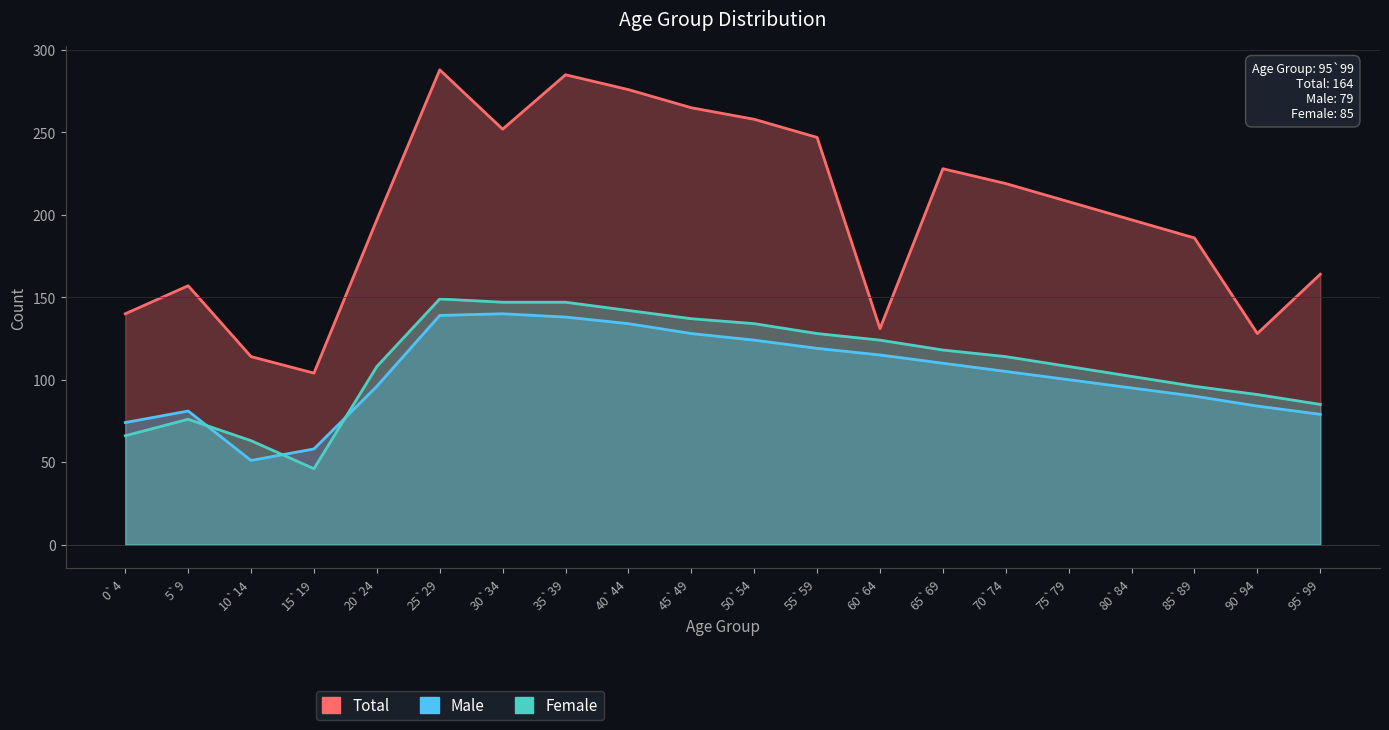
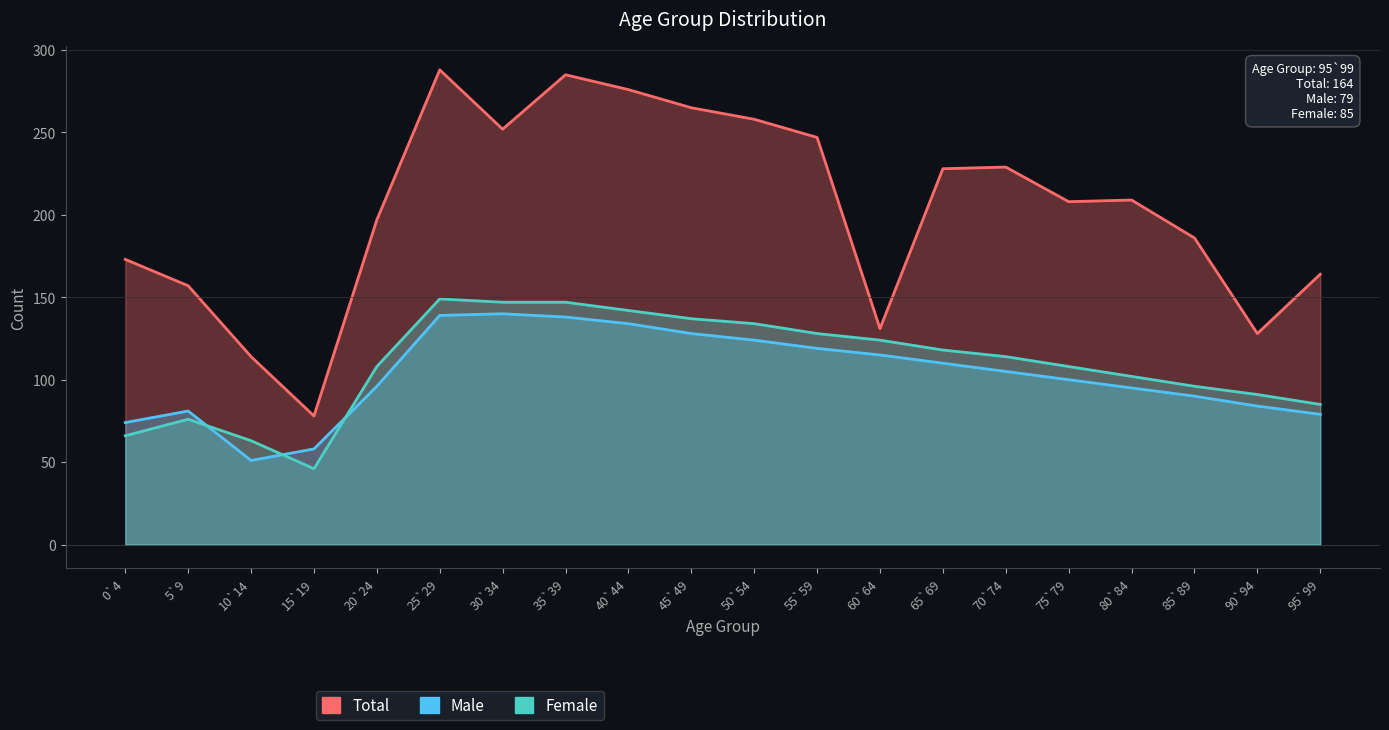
Total, 0`4: 140 -> 173
Total, 15`19: 104 -> 78
Total, 70`74: 219 -> 229
Total, 80`84: 197 -> 209
